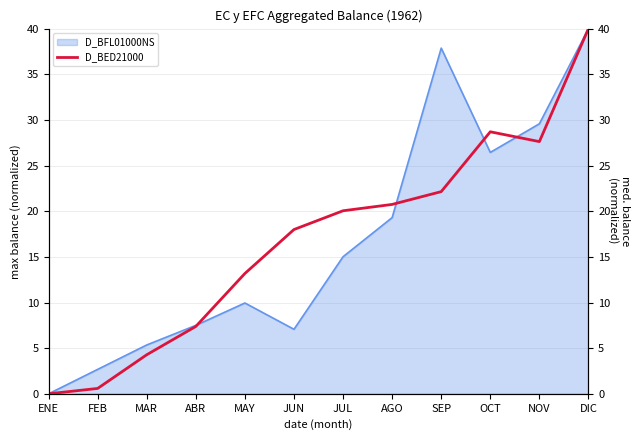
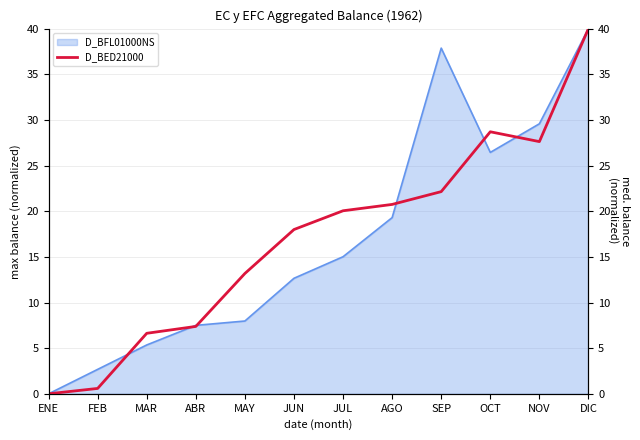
D_BFL01000NS, MAY: 10 -> 8
D_BFL01000NS, JUN: 7 -> 13
D_BED21000, MAR: 4 -> 7
